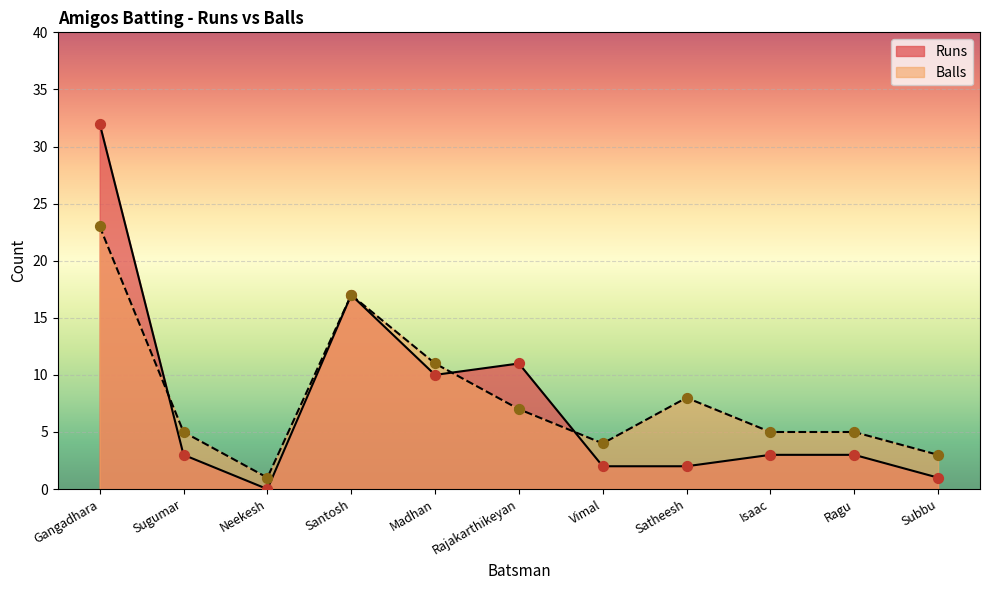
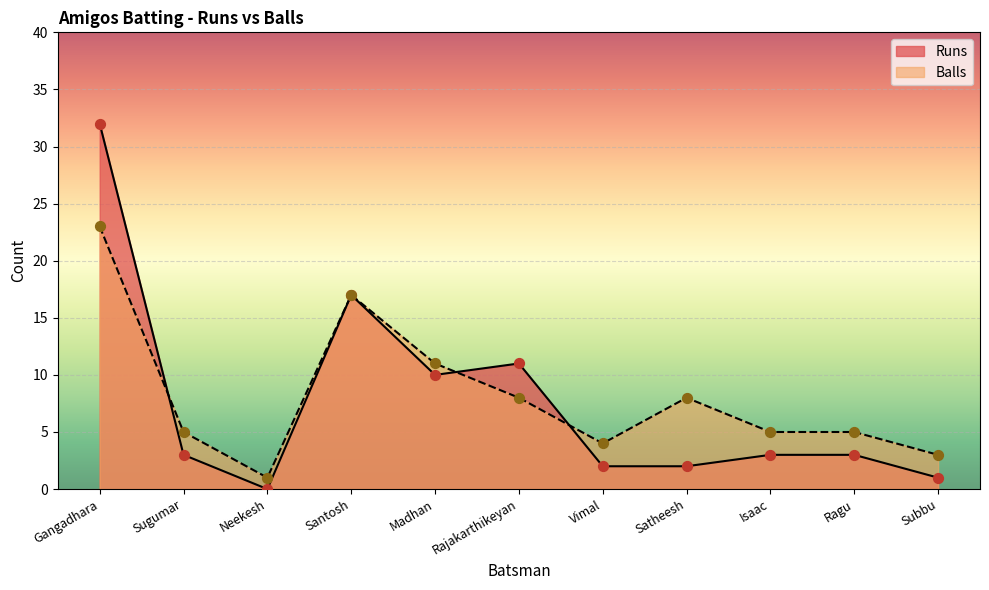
Balls, Rajakarthikeyan: 7 -> 8
